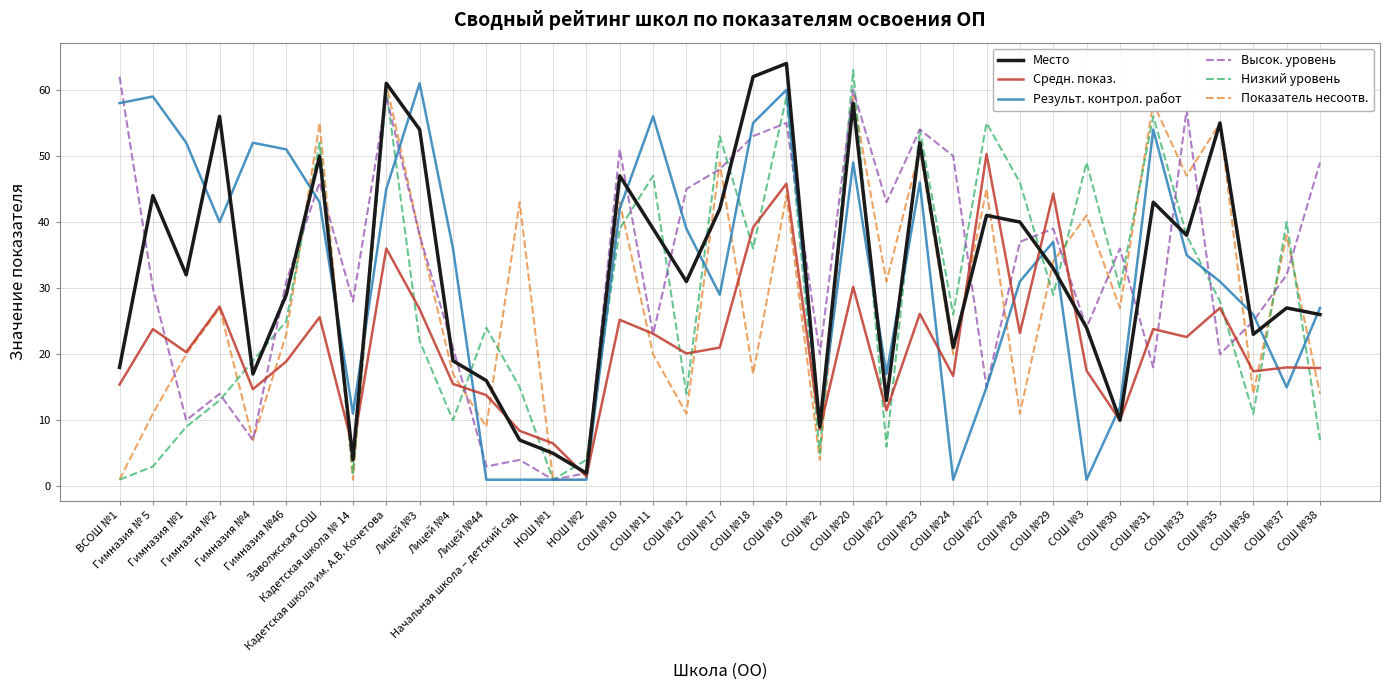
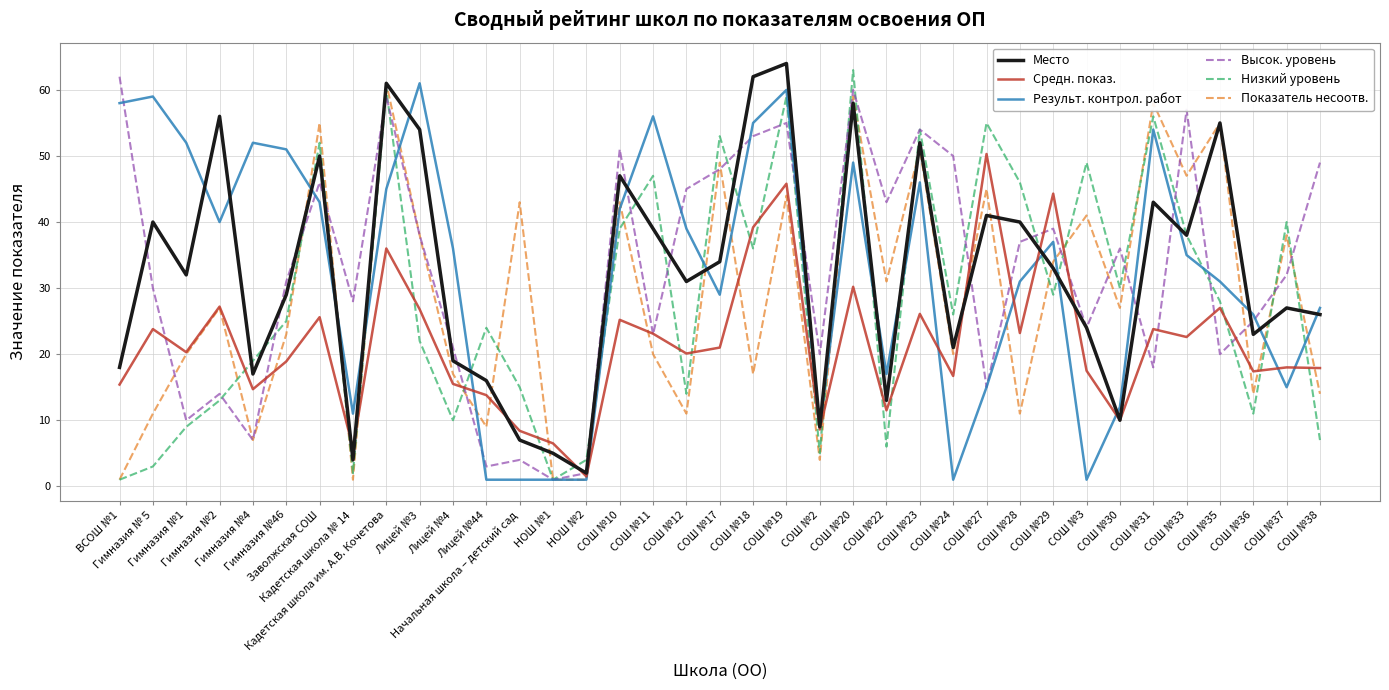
Место, Гимназия № 5: 44 -> 40
Место, СОШ №17: 42 -> 34
